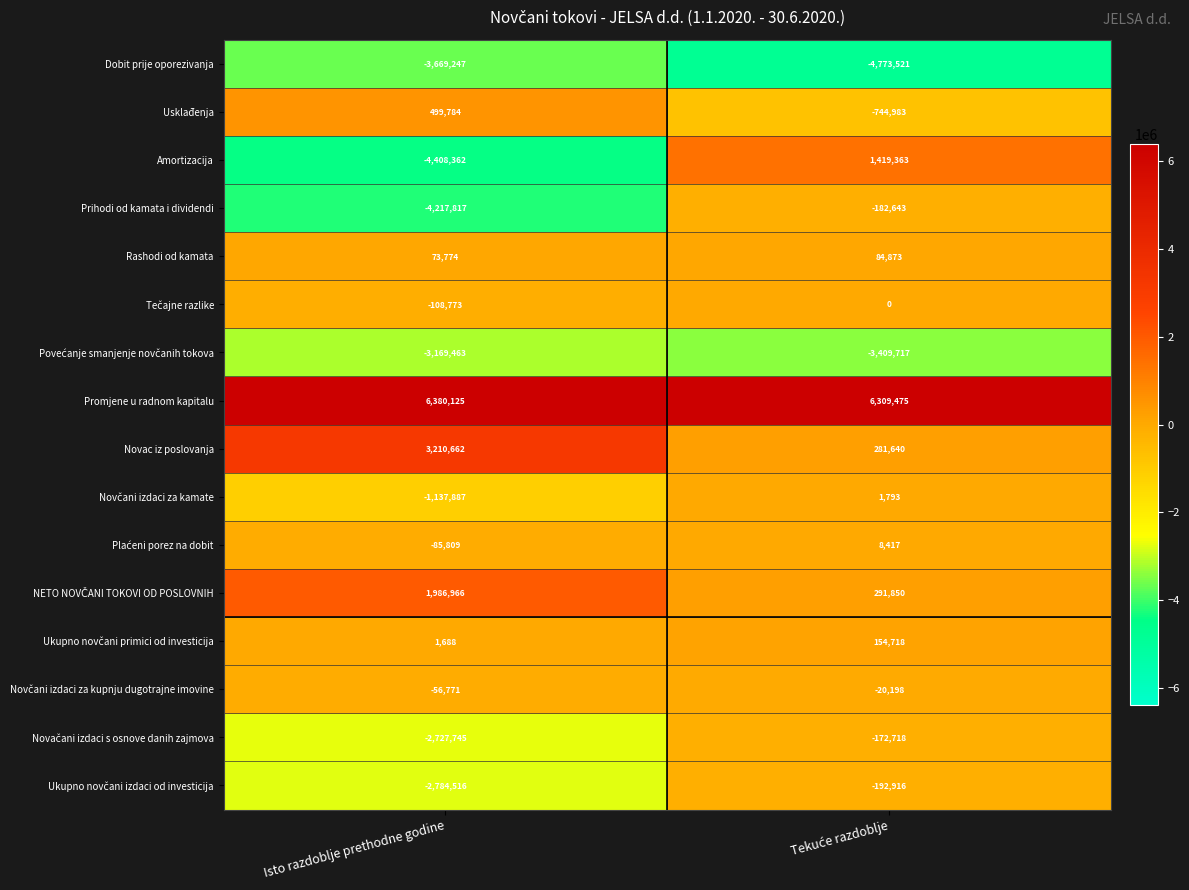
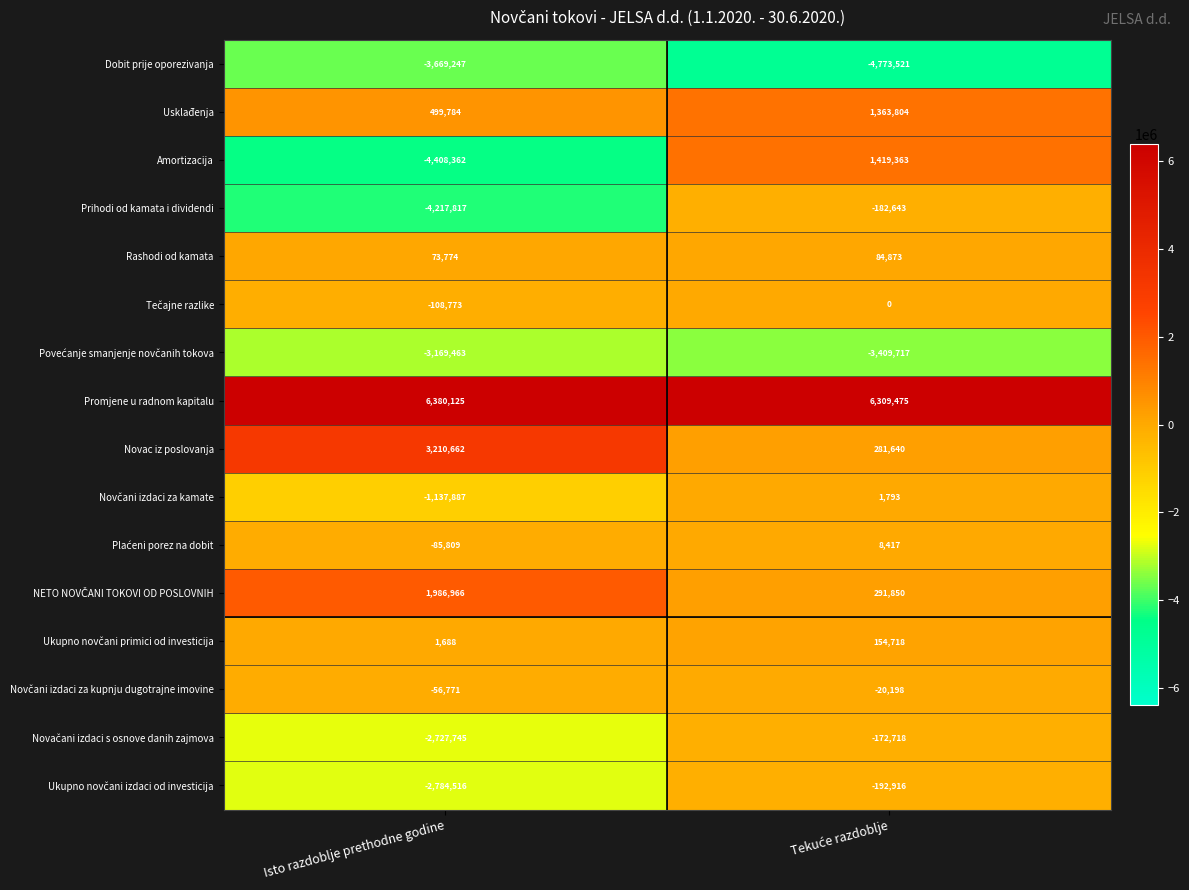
Usklađenja, Tekuće razdoblje: -744,983 -> 1,363,804
